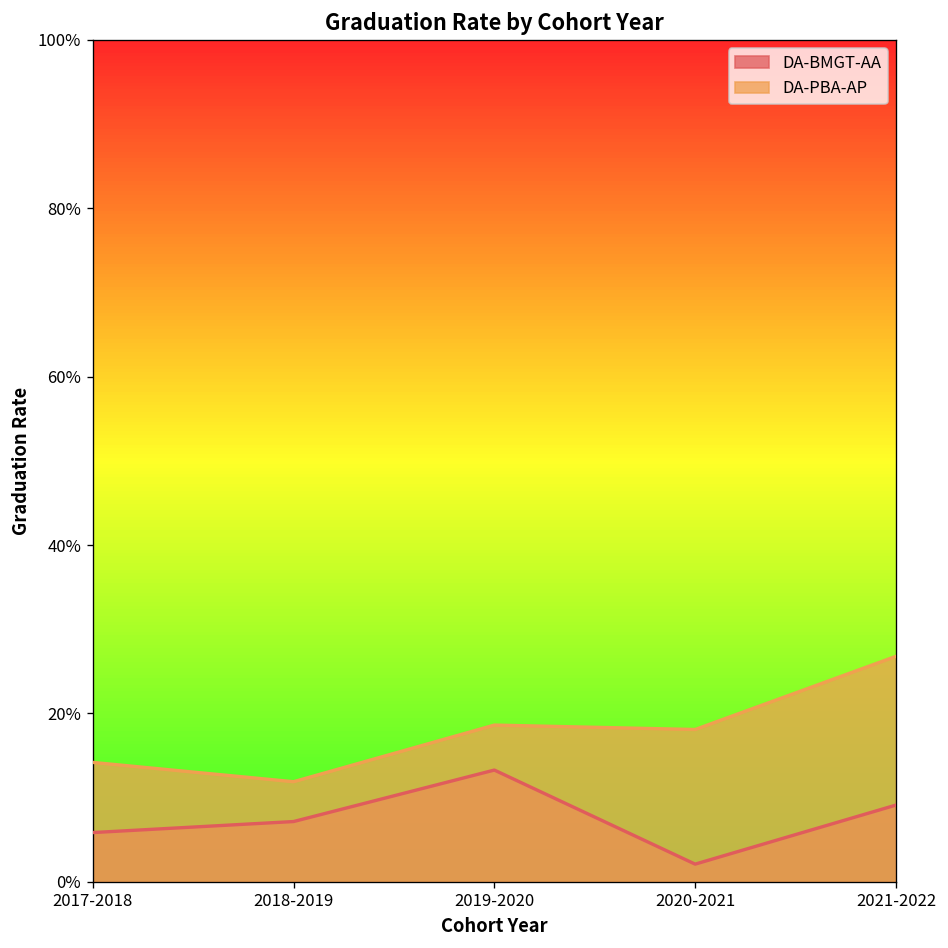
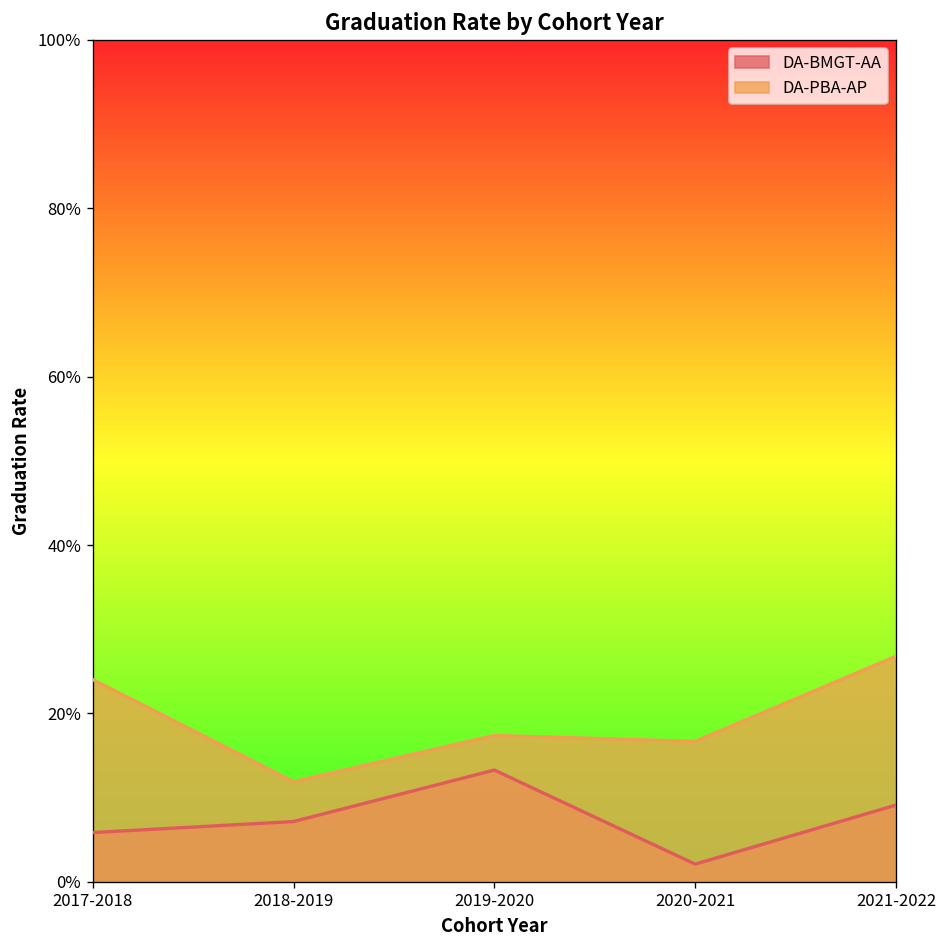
DA-PBA-AP, 2017-2018: 14% -> 24%
DA-PBA-AP, 2019-2020: 19% -> 17%
DA-PBA-AP, 2020-2021: 18% -> 17%
